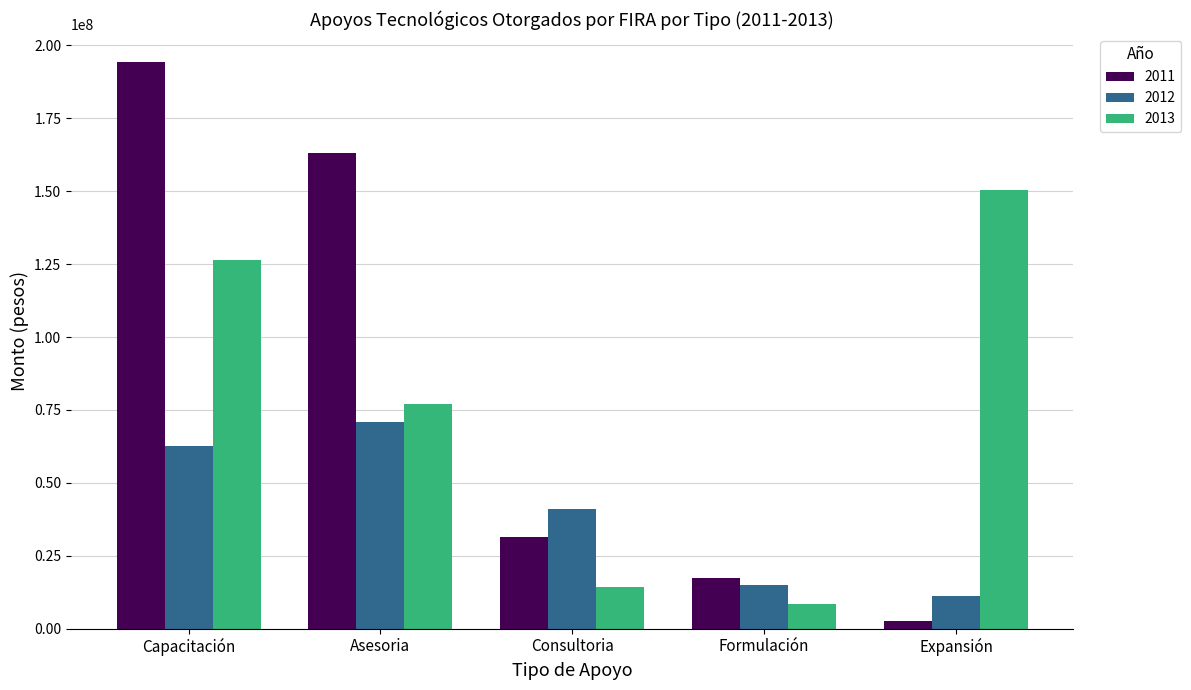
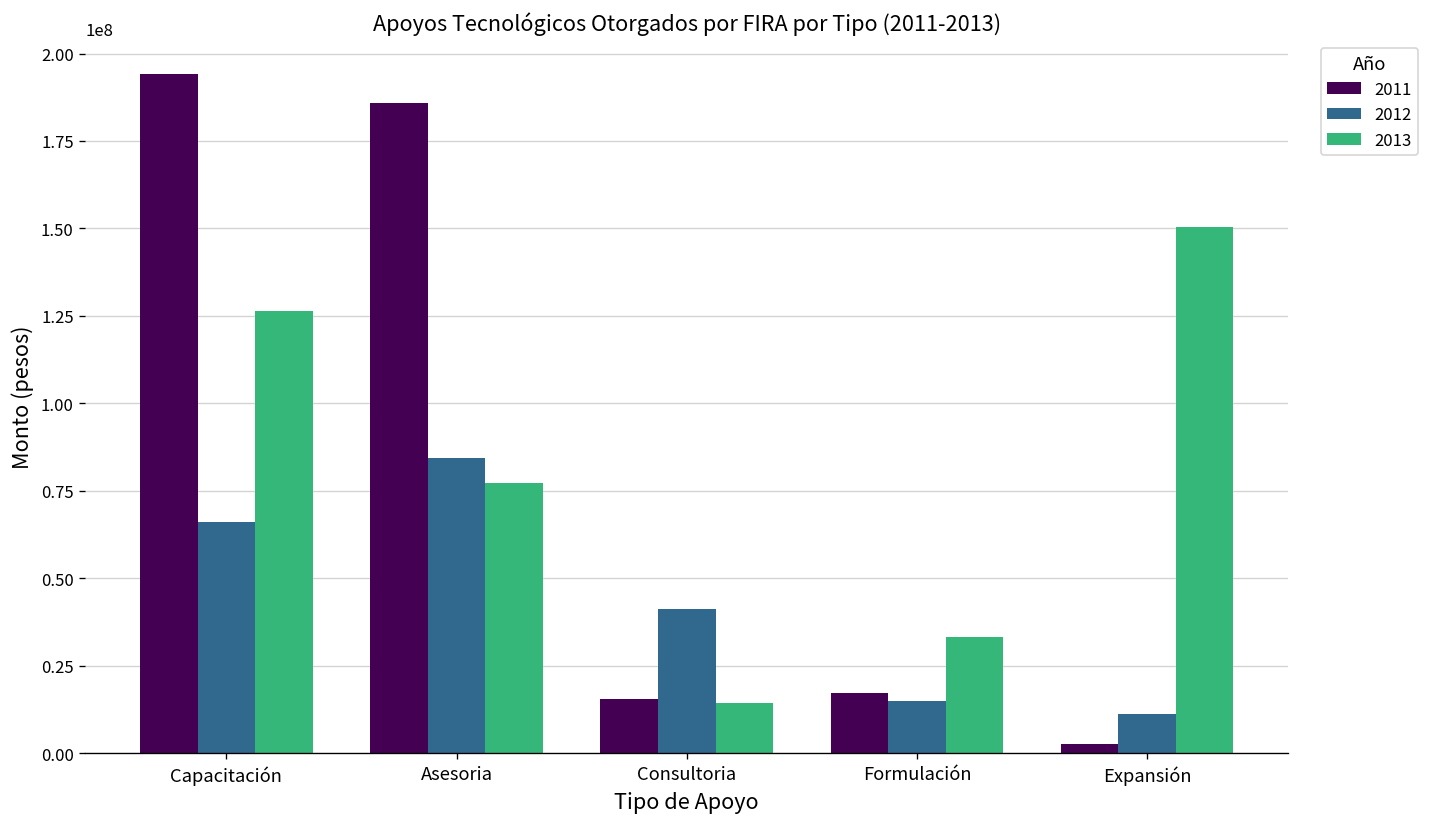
2012, Capacitación: 63000000 -> 66000000
2011, Asesoria: 163000000 -> 186000000
2012, Asesoria: 71000000 -> 84000000
2011, Consultoria: 32000000 -> 15000000
2013, Formulación: 8000000 -> 33000000
